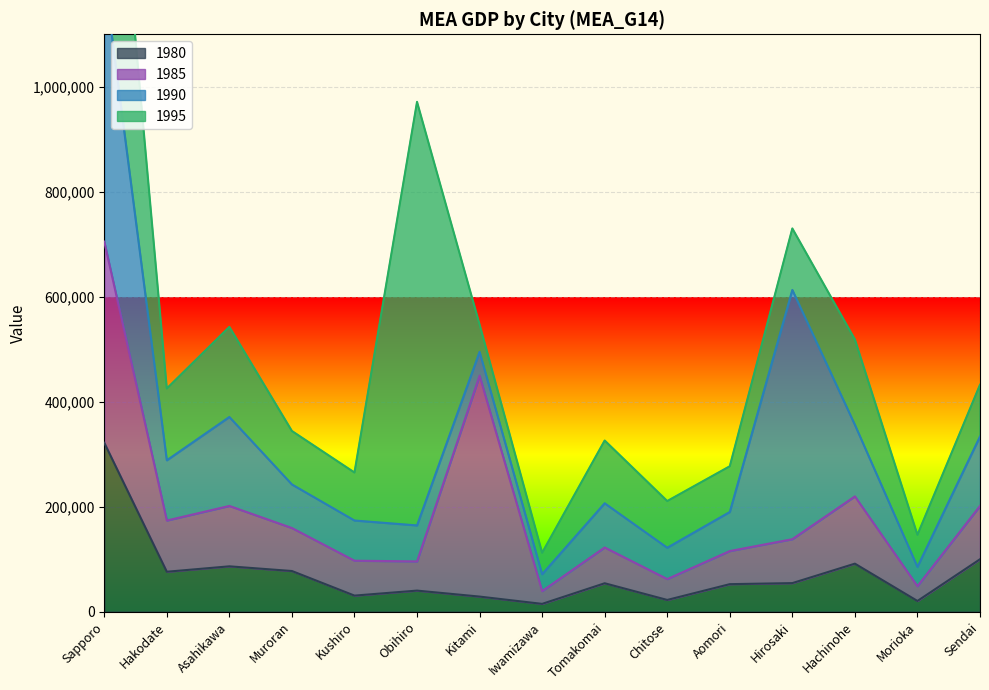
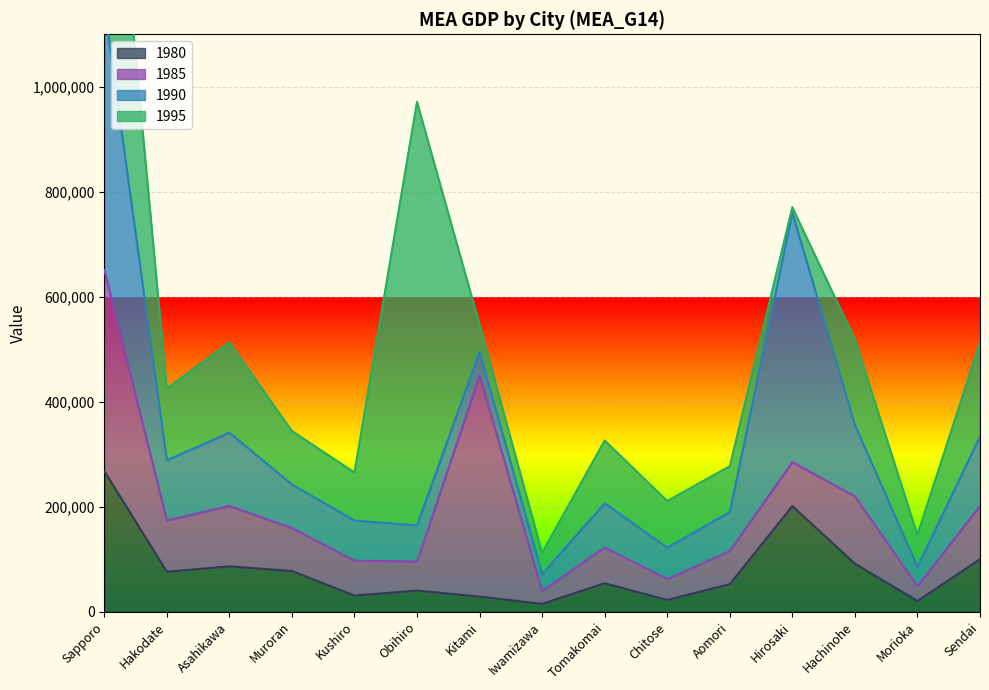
1980, Sapporo: 320,000 -> 270,000
1990, Asahikawa: 170,000 -> 140,000
1980, Hirosaki: 50,000 -> 200,000
1995, Hirosaki: 120,000 -> 10,000
1995, Sendai: 100,000 -> 180,000
